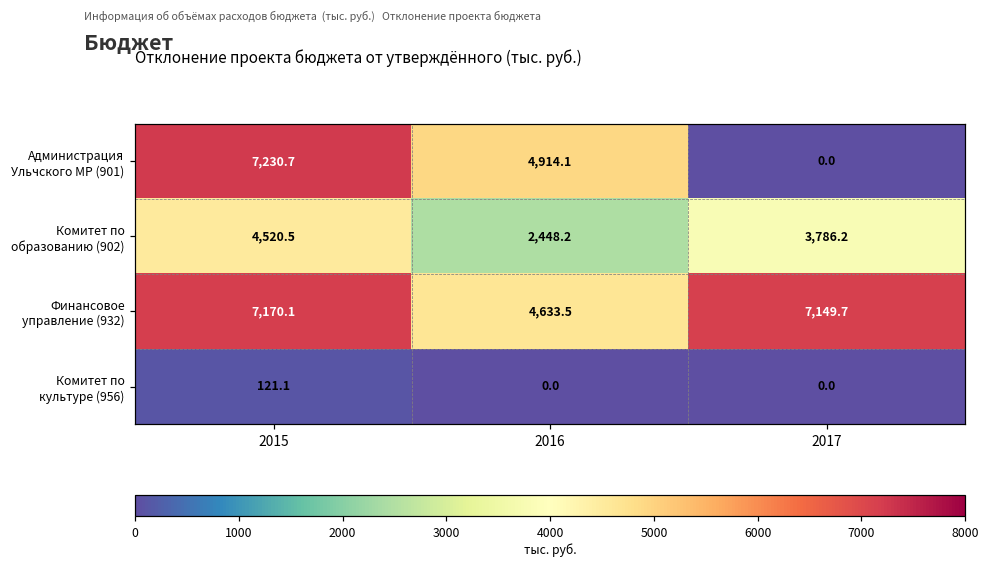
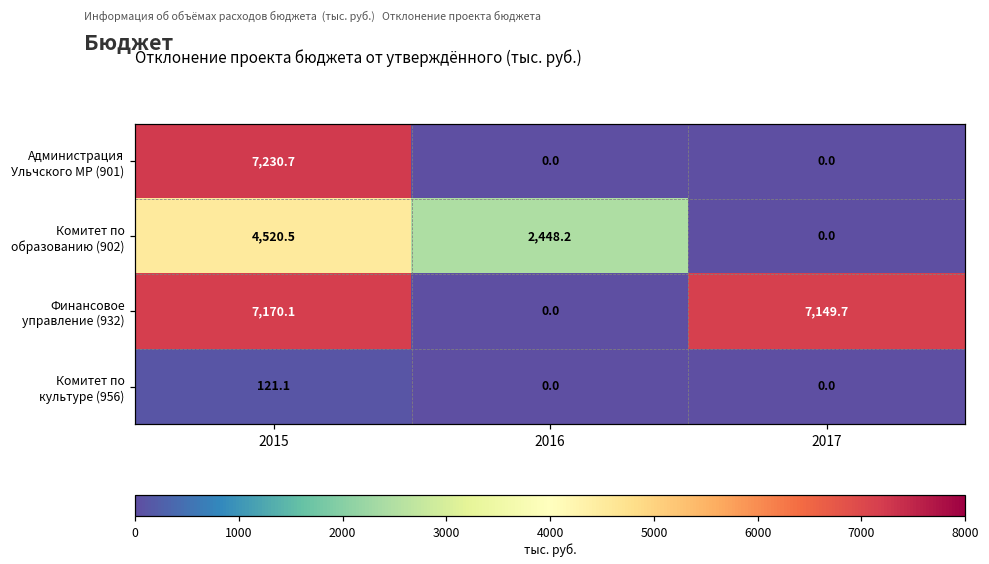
Администрация Ульчского МР (901), 2016: 4,914.1 -> 0.0
Комитет по образованию (902), 2017: 3,786.2 -> 0.0
Финансовое управление (932), 2016: 4,633.5 -> 0.0
